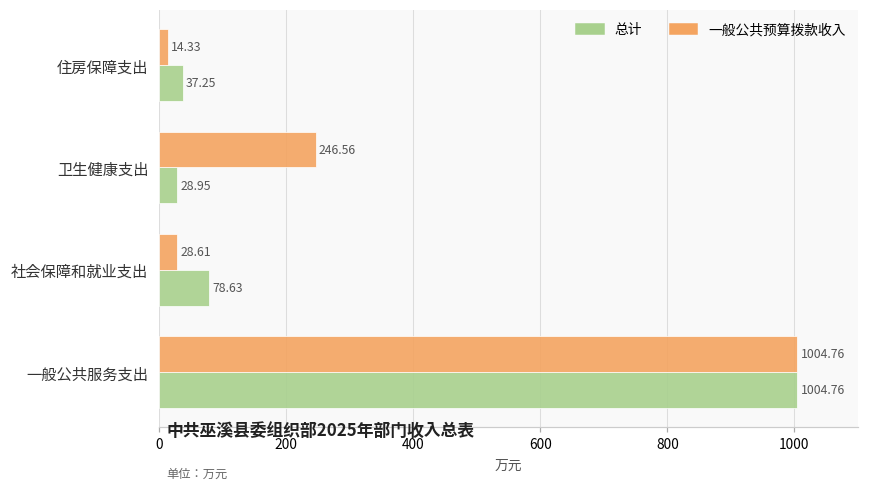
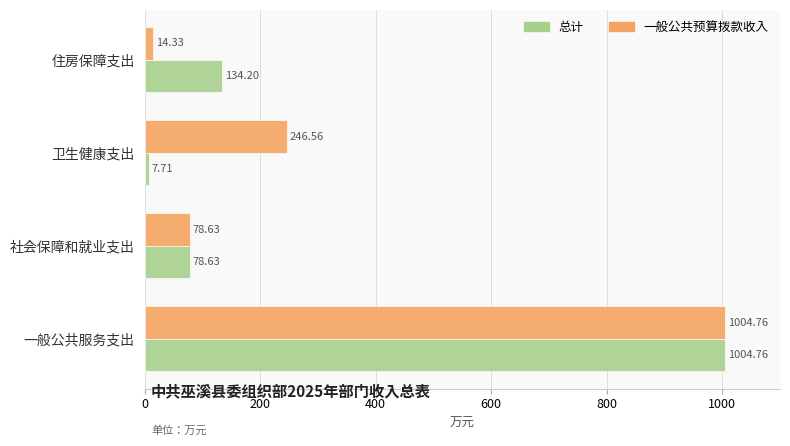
总计, 住房保障支出: 37.25 -> 134.20
总计, 卫生健康支出: 28.95 -> 7.71
一般公共预算拨款收入, 社会保障和就业支出: 28.61 -> 78.63
